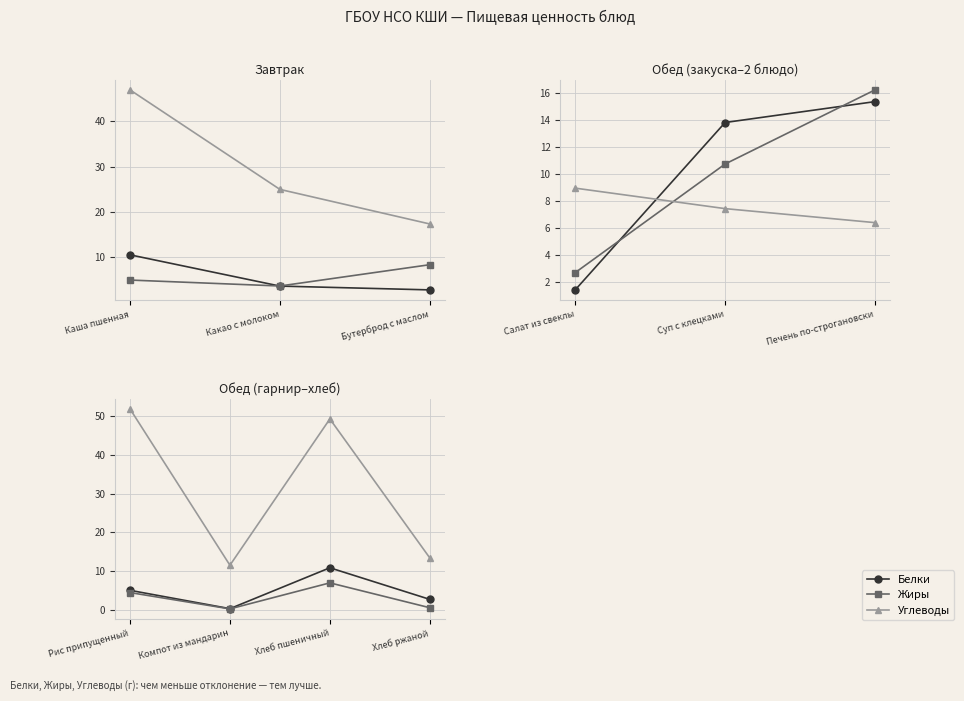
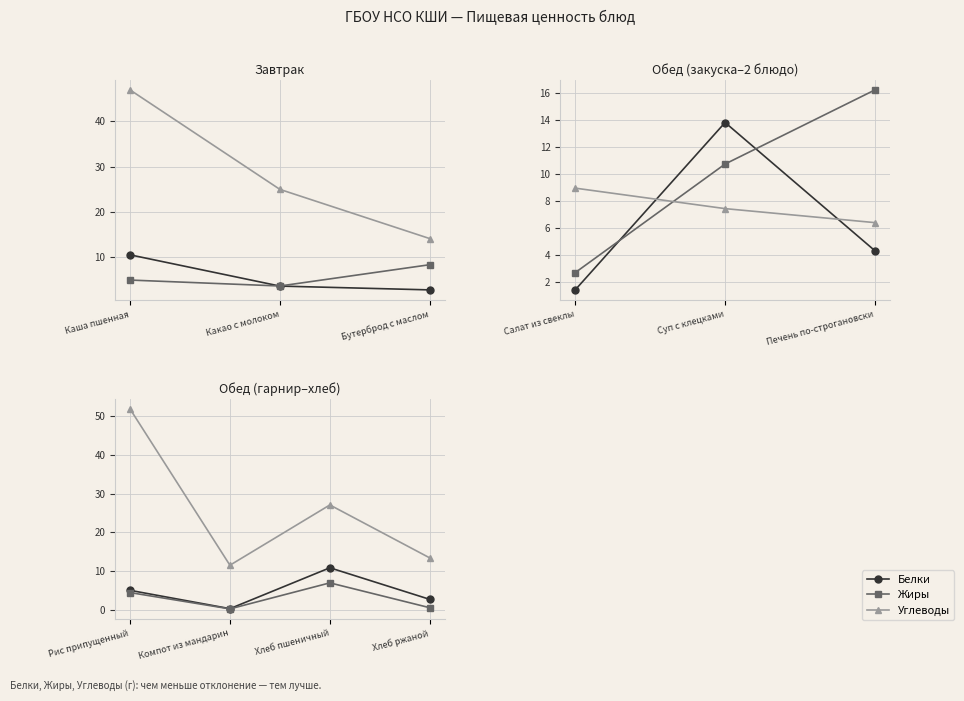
Завтрак, Углеводы, Бутерброд с маслом: 17 -> 14
Обед (закуска–2 блюдо), Белки, Печень по-строгановски: 15.4 -> 4.3
Обед (гарнир–хлеб), Углеводы, Хлеб пшеничный: 49 -> 27
